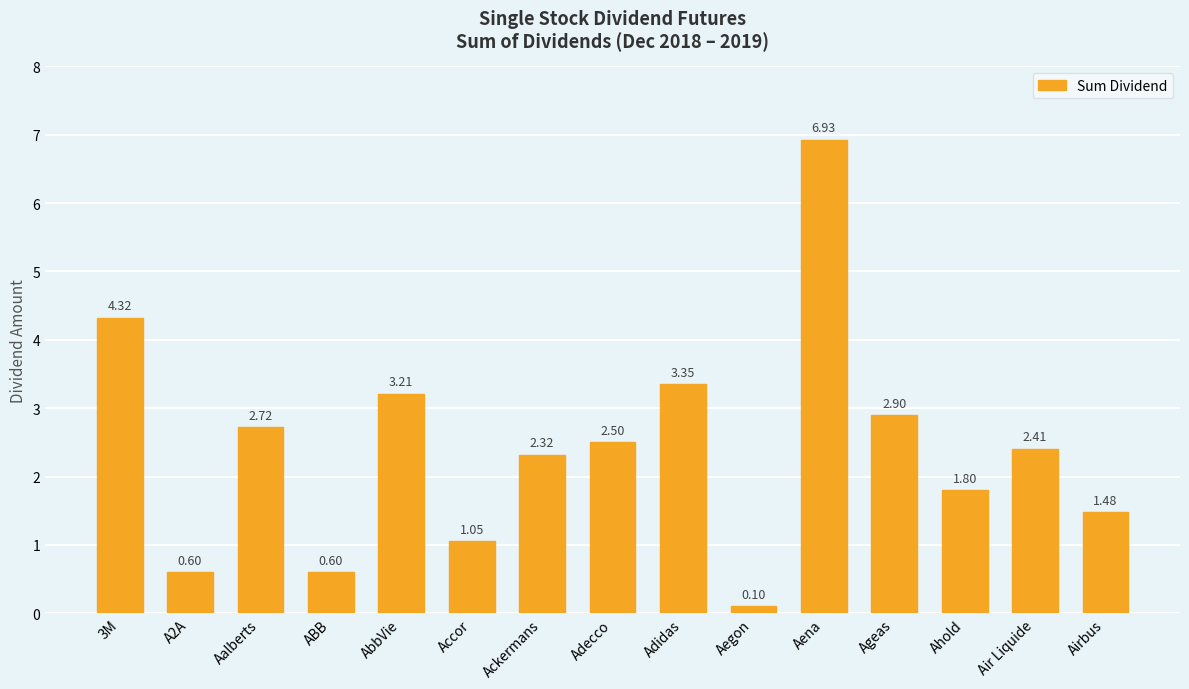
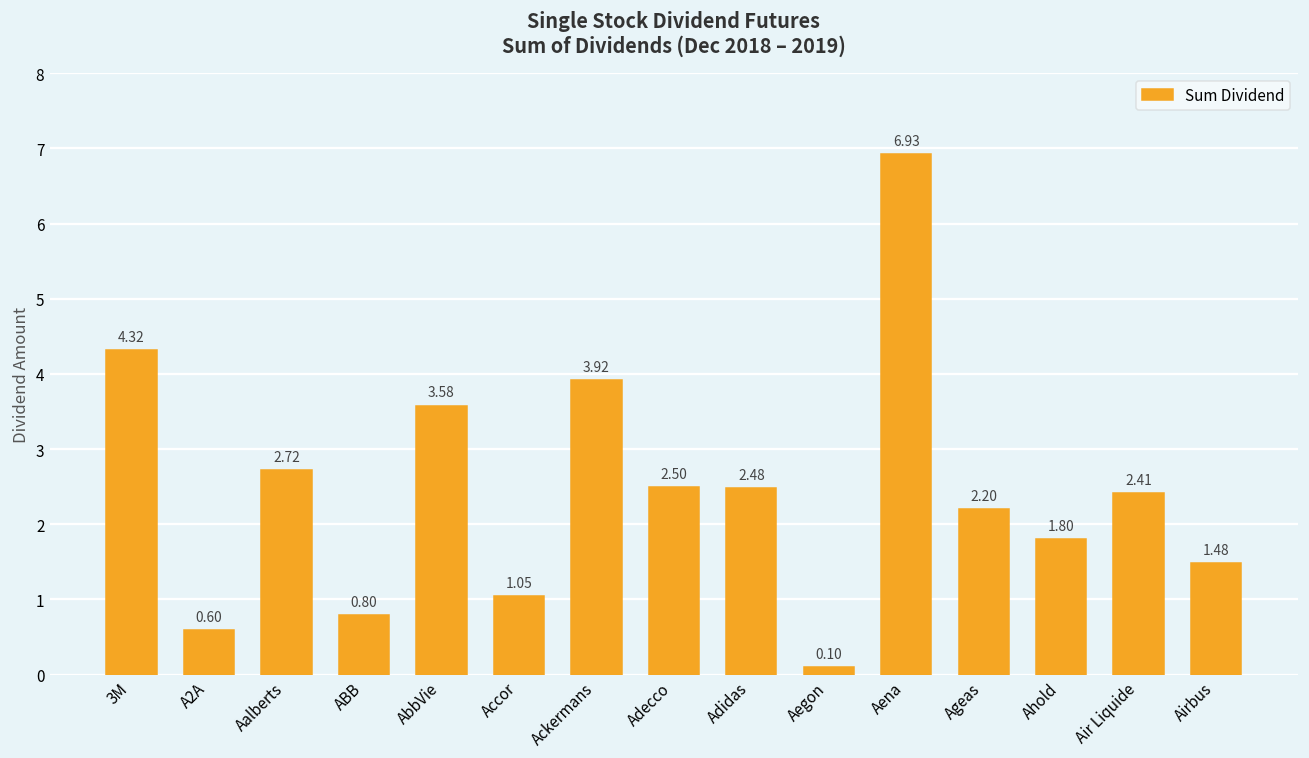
ABB: 0.60 -> 0.80
AbbVie: 3.21 -> 3.58
Ackermans: 2.32 -> 3.92
Adidas: 3.35 -> 2.48
Ageas: 2.90 -> 2.20
